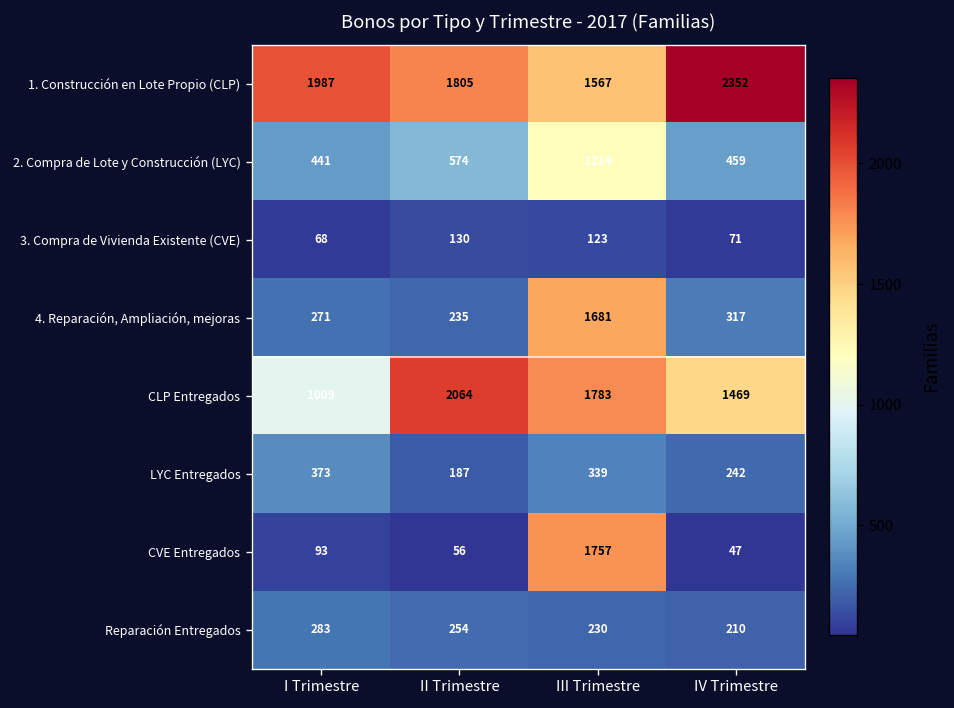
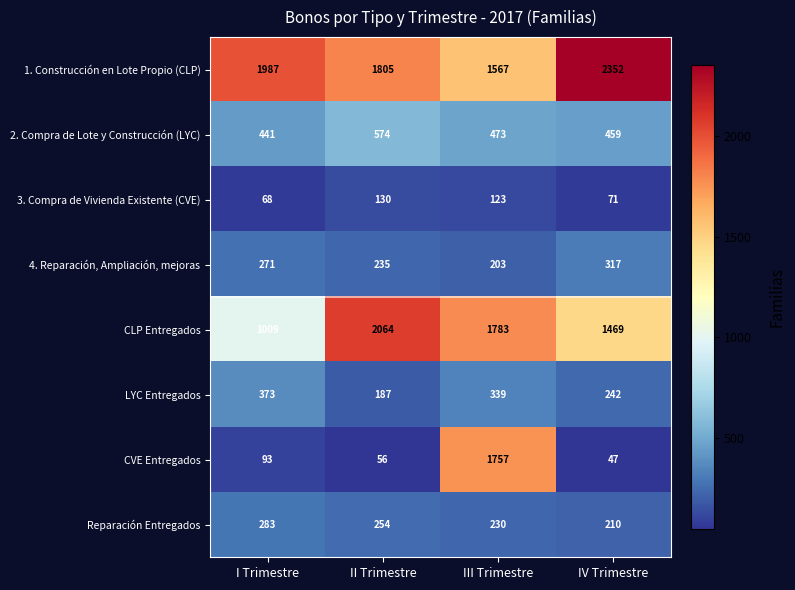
2. Compra de Lote y Construcción (LYC), III Trimestre: 1214 -> 473
4. Reparación, Ampliación, mejoras, III Trimestre: 1681 -> 203
